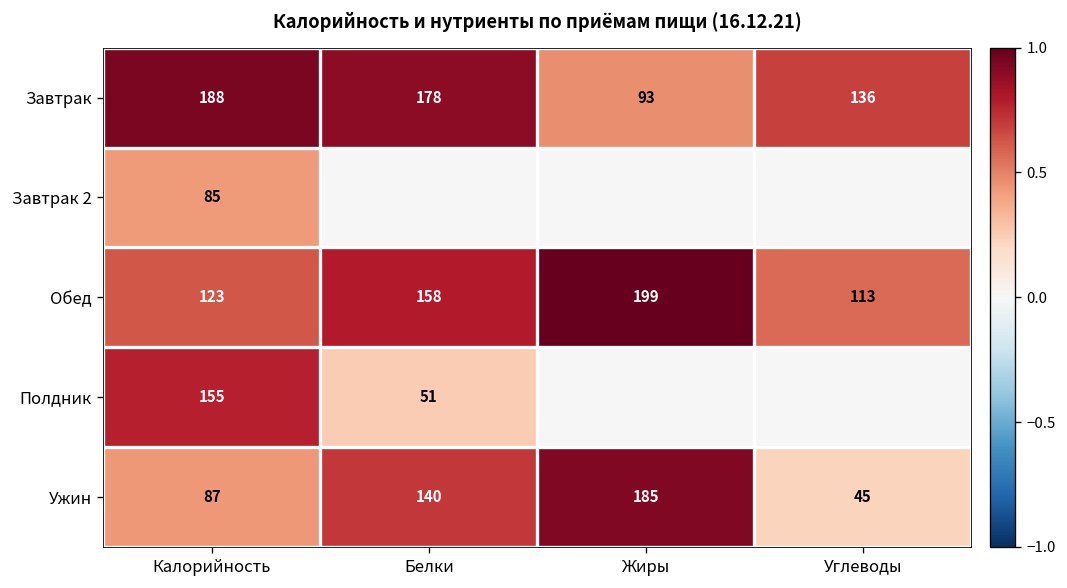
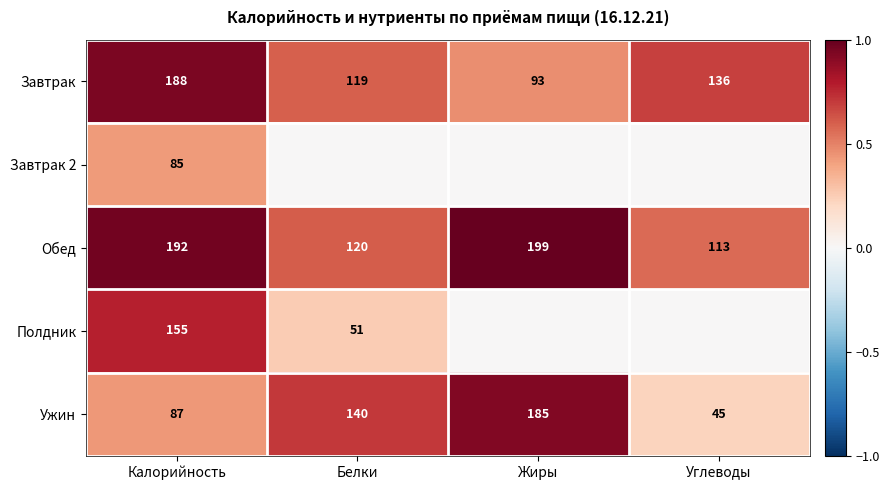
Завтрак, Белки: 178 -> 119
Обед, Калорийность: 123 -> 192
Обед, Белки: 158 -> 120
